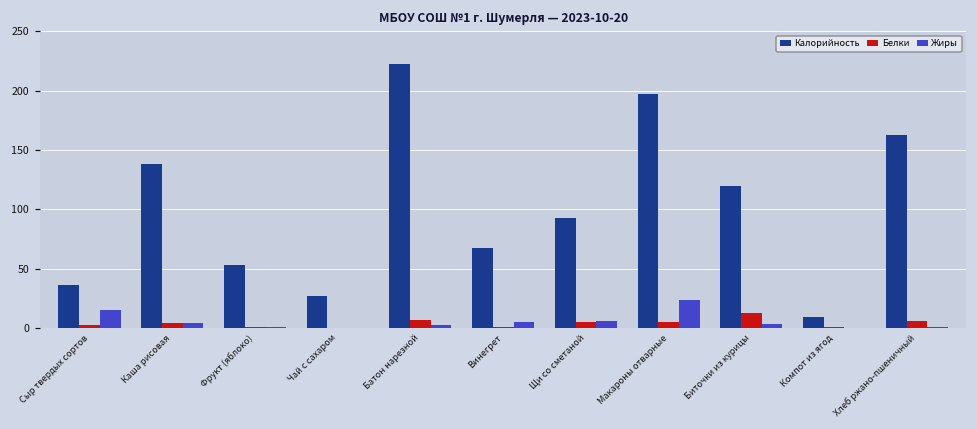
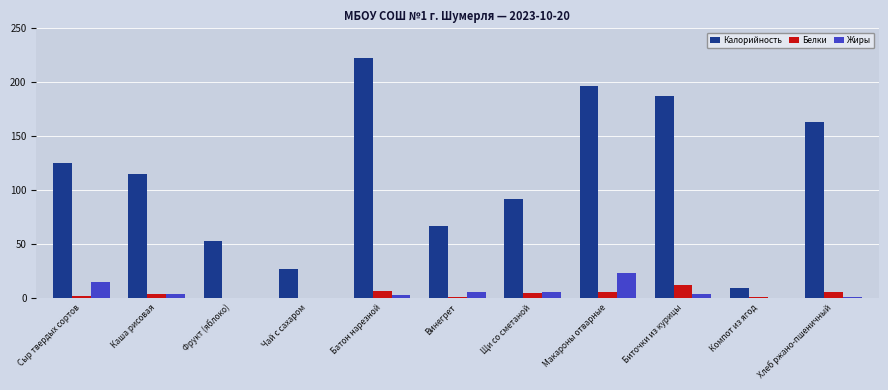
Калорийность, Сыр твердых сортов: 36 -> 126
Калорийность, Каша рисовая: 138 -> 115
Калорийность, Биточки из курицы: 120 -> 187
